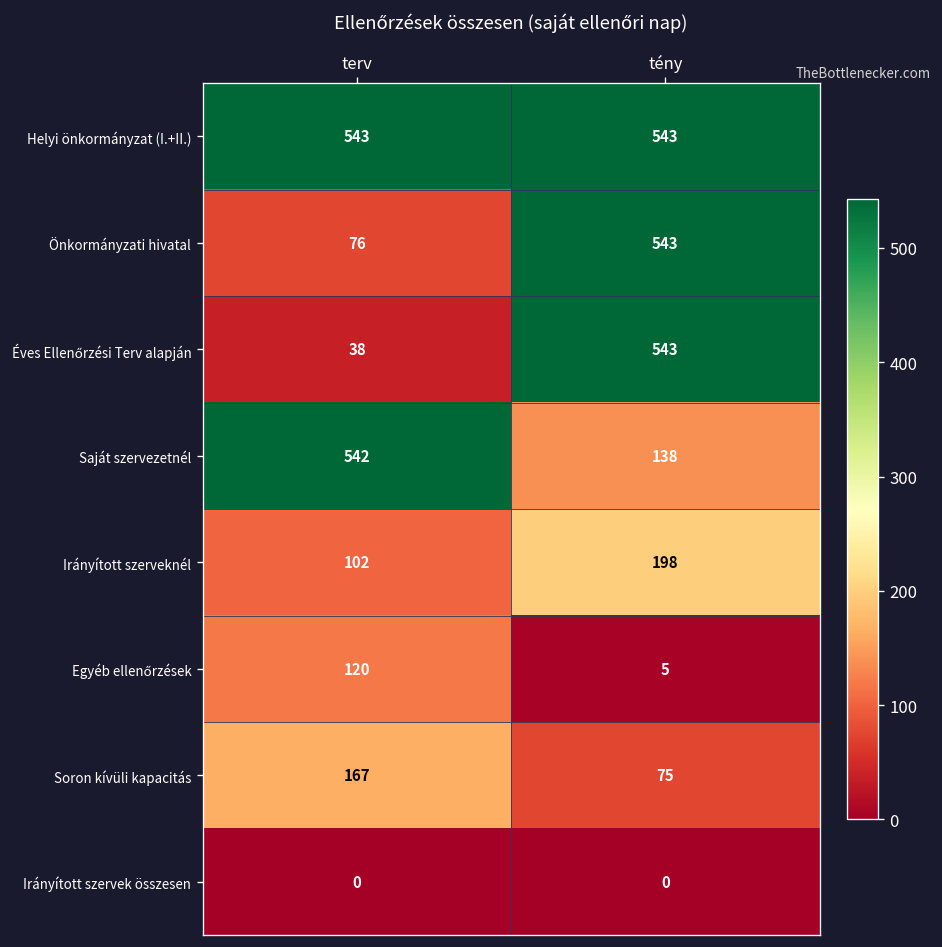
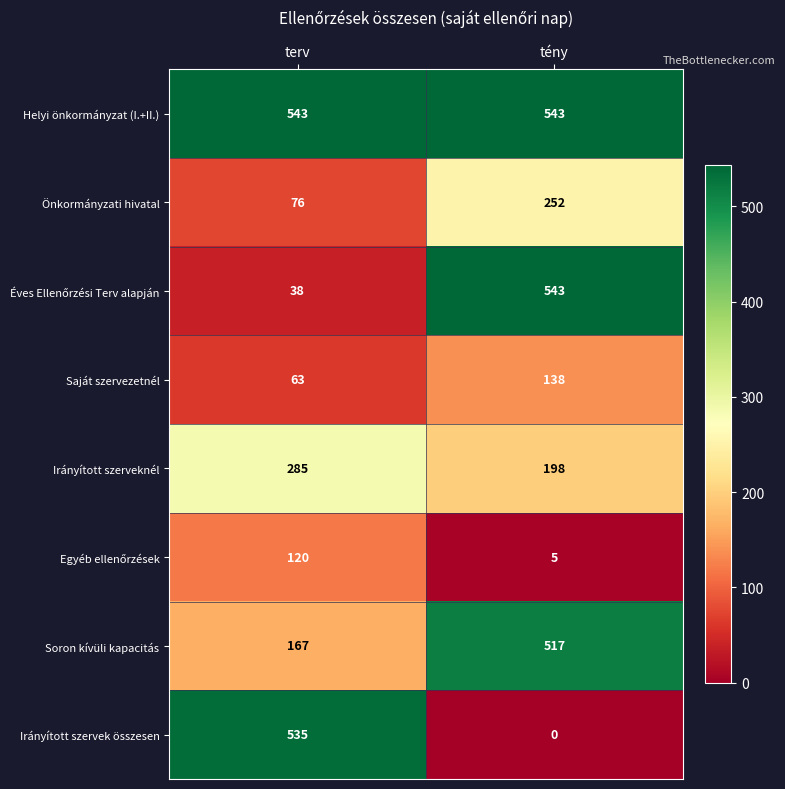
Önkormányzati hivatal, tény: 543 -> 252
Saját szervezetnél, terv: 542 -> 63
Irányított szerveknél, terv: 102 -> 285
Soron kívüli kapacitás, tény: 75 -> 517
Irányított szervek összesen, terv: 0 -> 535
